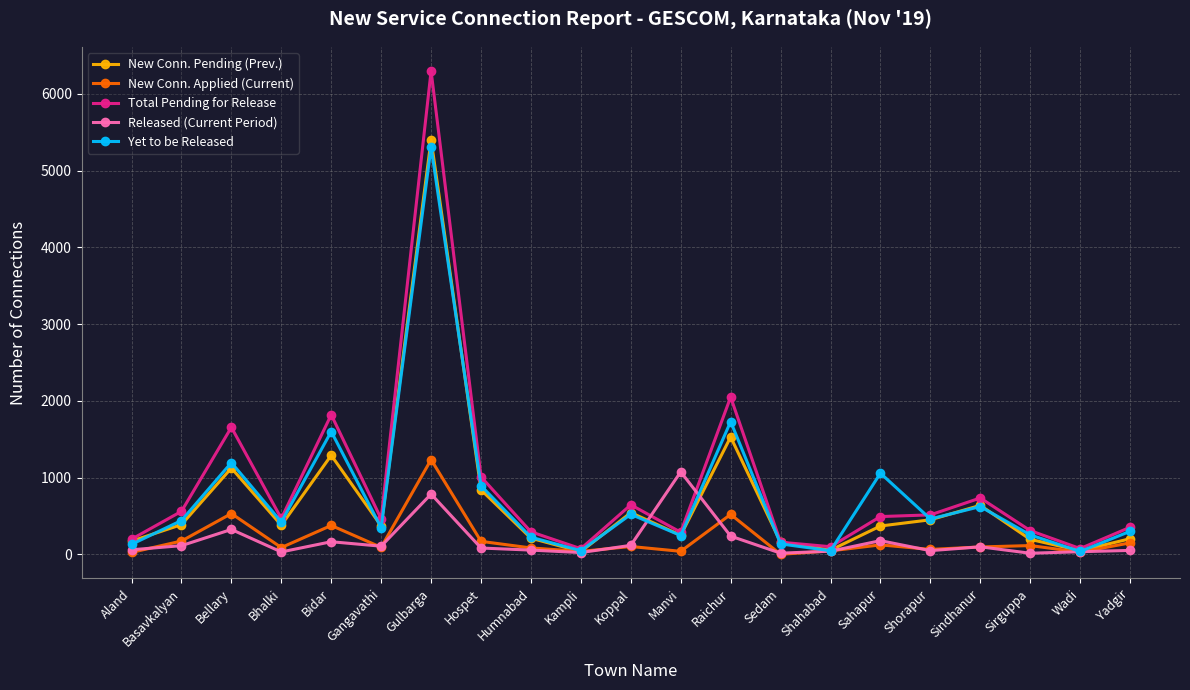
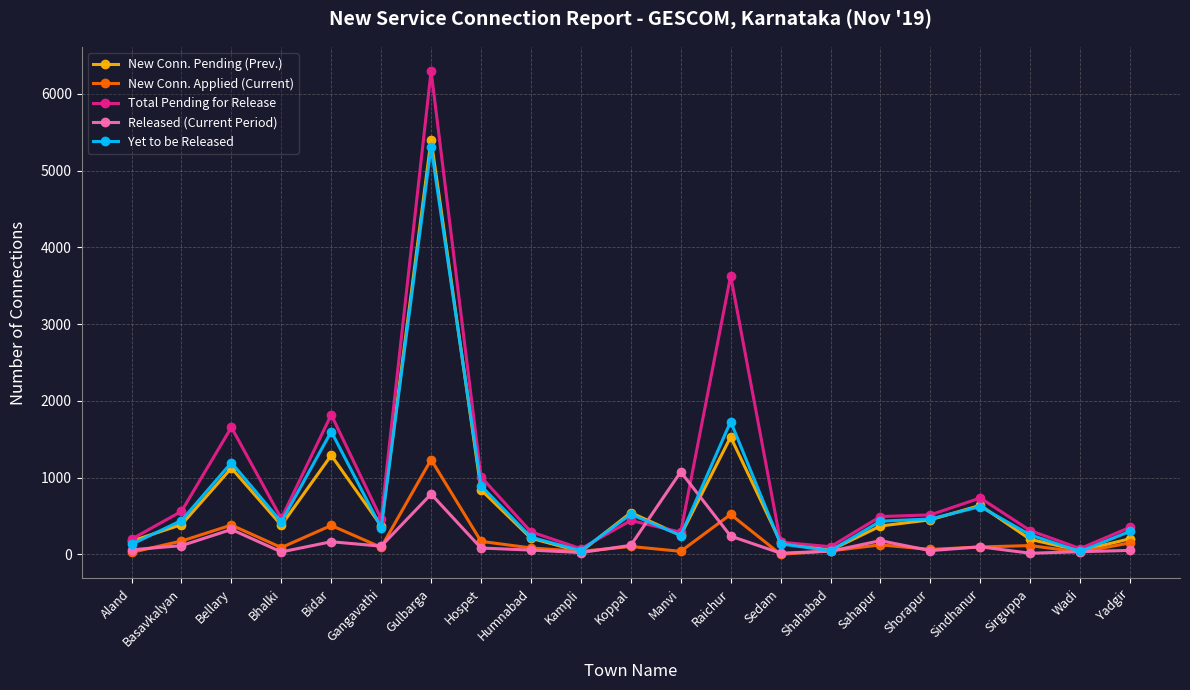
New Conn. Applied (Current), Bellary: 500 -> 400
Total Pending for Release, Koppal: 600 -> 400
Total Pending for Release, Raichur: 2000 -> 3600
Yet to be Released, Sahapur: 1100 -> 400
